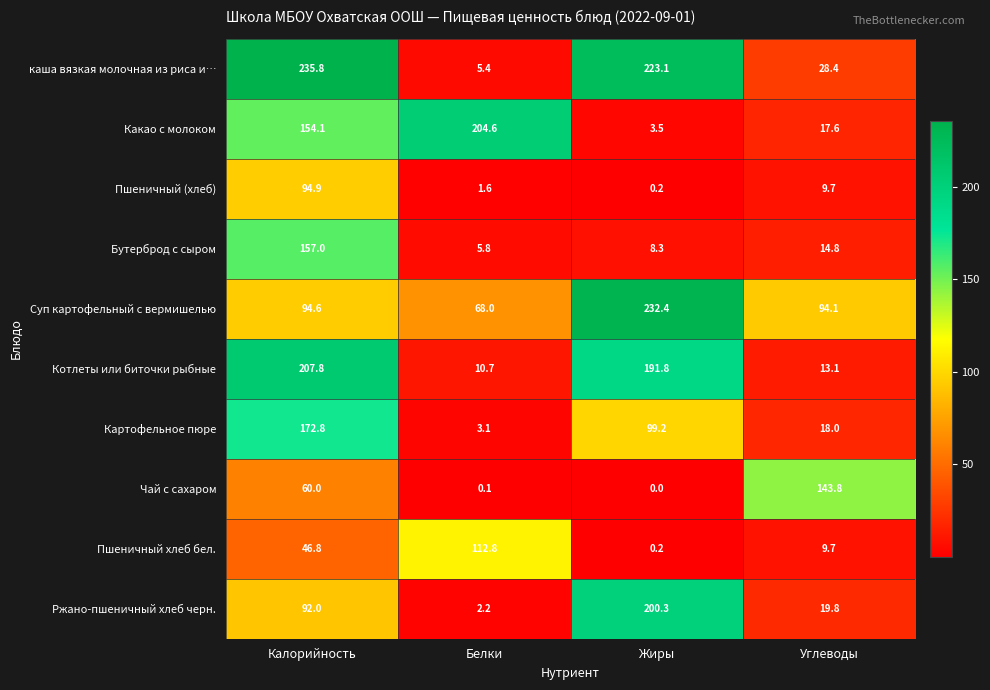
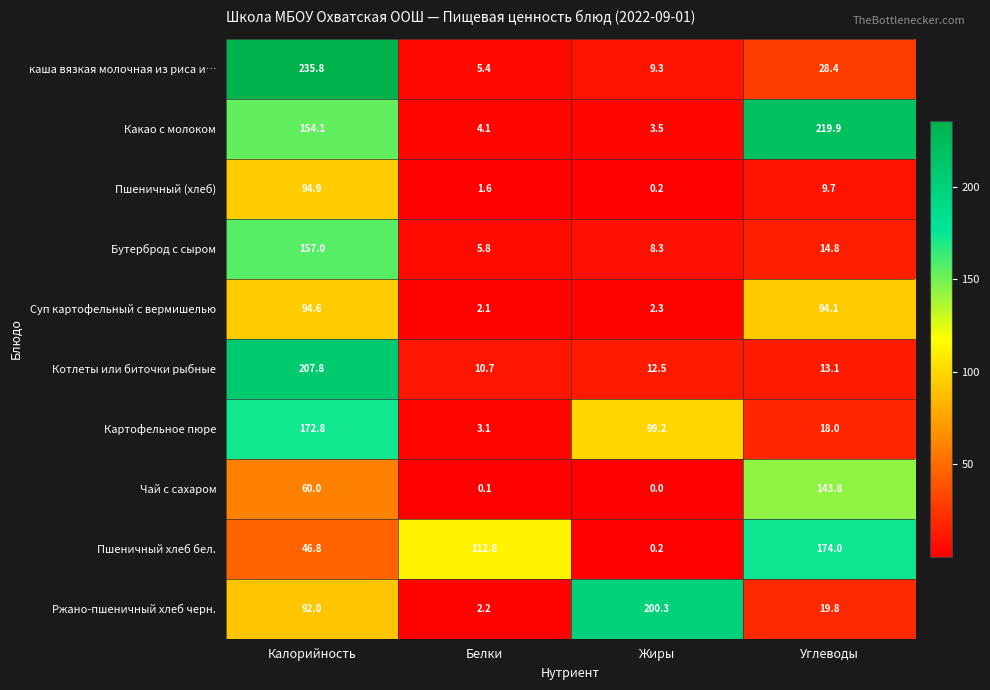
каша вязкая молочная из риса и…, Жиры: 223.1 -> 9.3
Какао с молоком, Белки: 204.6 -> 4.1
Какао с молоком, Углеводы: 17.6 -> 219.9
Суп картофельный с вермишелью, Белки: 68.0 -> 2.1
Суп картофельный с вермишелью, Жиры: 232.4 -> 2.3
Котлеты или биточки рыбные, Жиры: 191.8 -> 12.5
Пшеничный хлеб бел., Углеводы: 9.7 -> 174.0
